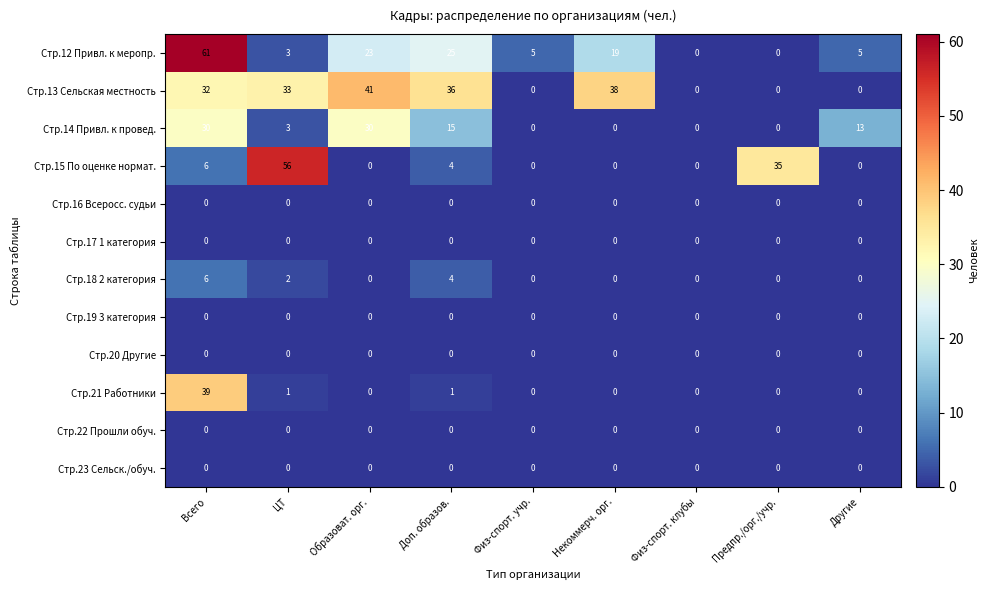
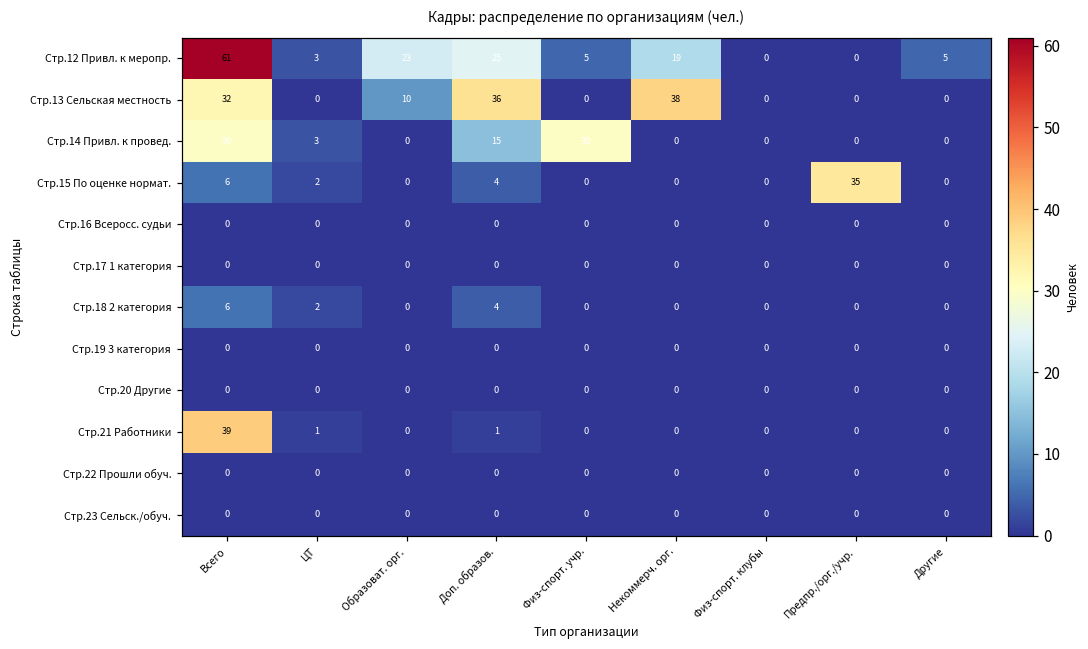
Стр.13 Сельская местность, ЦТ: 33 -> 0
Стр.13 Сельская местность, Образоват. орг.: 41 -> 10
Стр.14 Привл. к провед., Образоват. орг.: 30 -> 0
Стр.14 Привл. к провед., Физ-спорт. учр.: 0 -> 30
Стр.14 Привл. к провед., Другие: 13 -> 0
Стр.15 По оценке нормат., ЦТ: 56 -> 2
